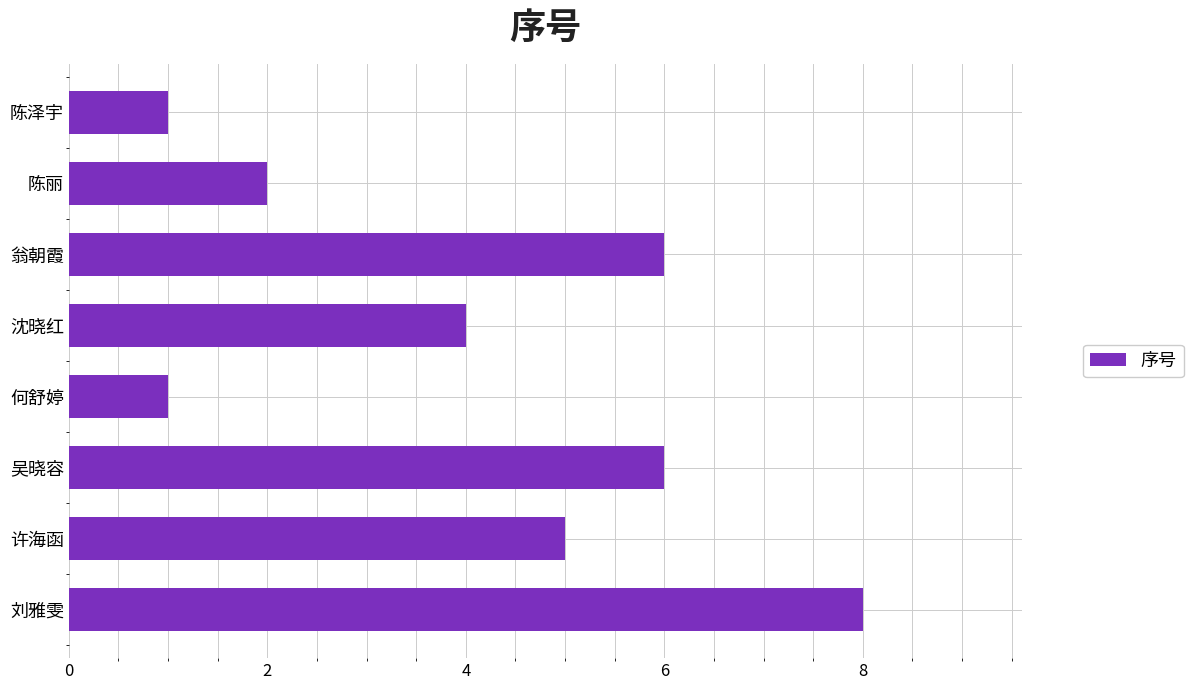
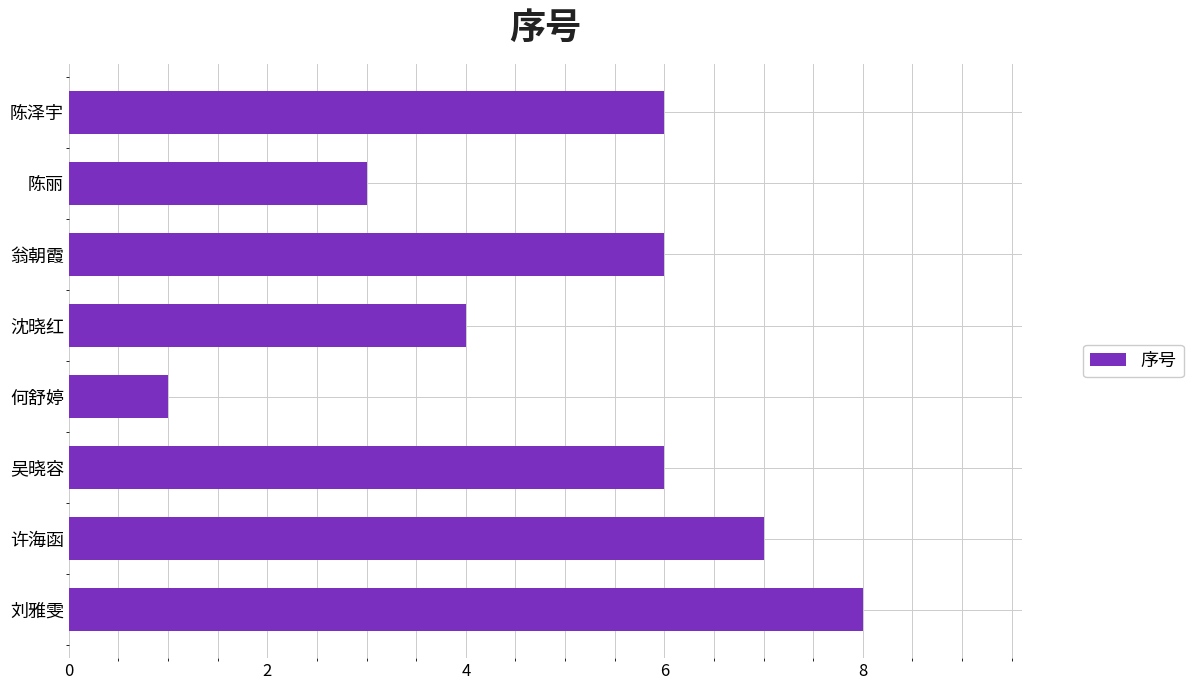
陈泽宇: 1 -> 6
陈丽: 2 -> 3
许海函: 5 -> 7
